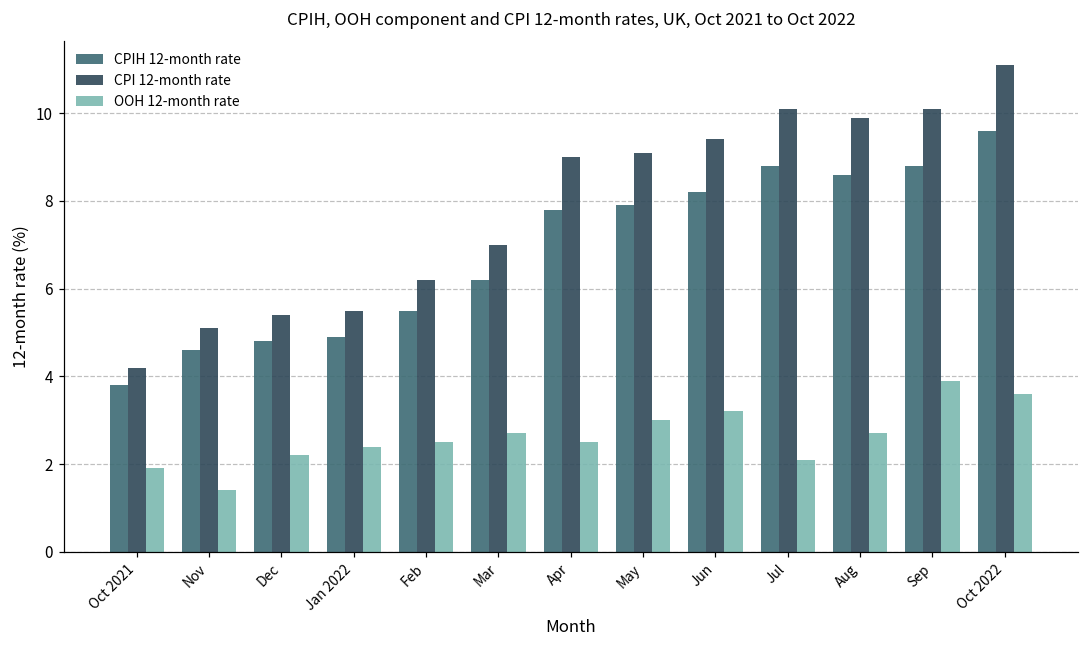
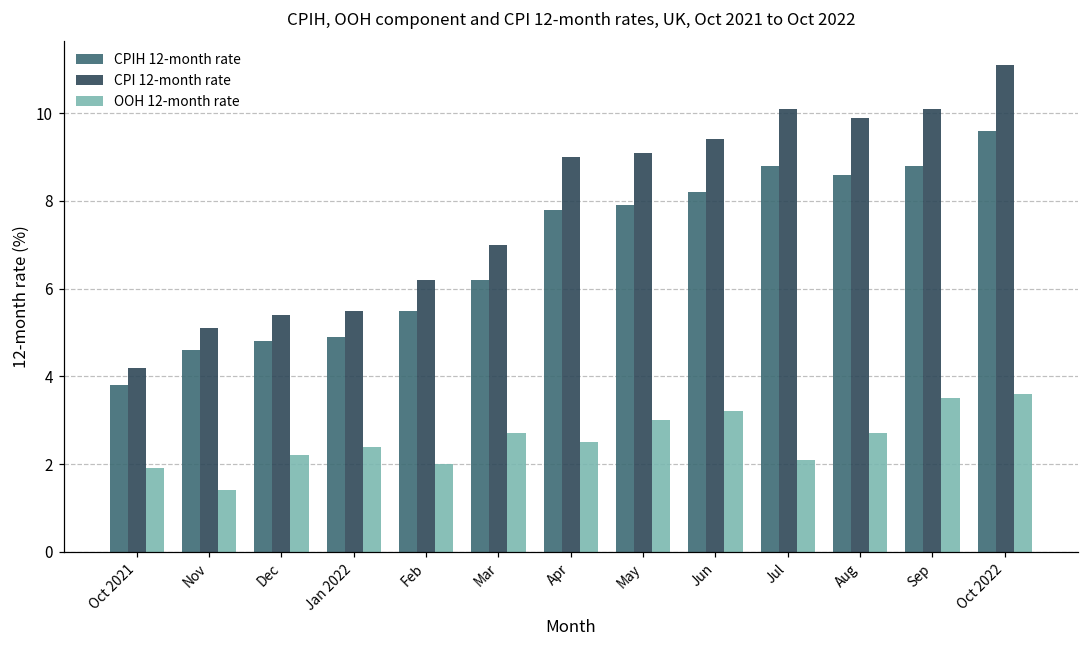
OOH 12-month rate, Feb: 2.5 -> 2.0
OOH 12-month rate, Sep: 3.9 -> 3.5
